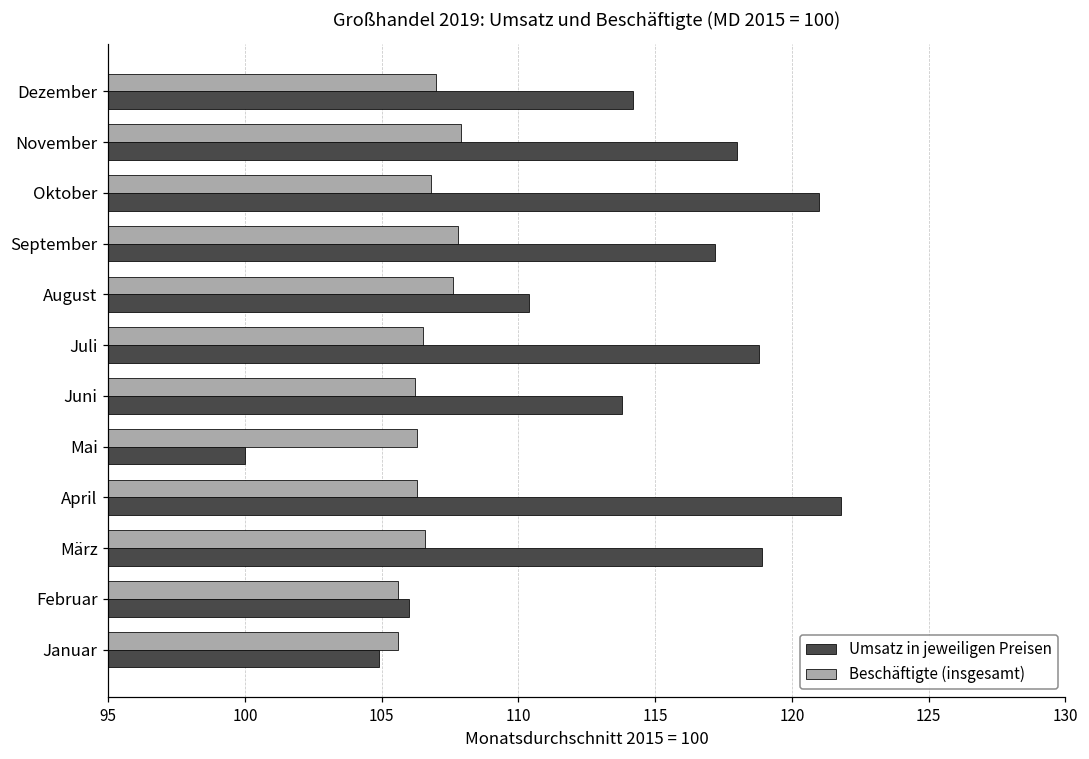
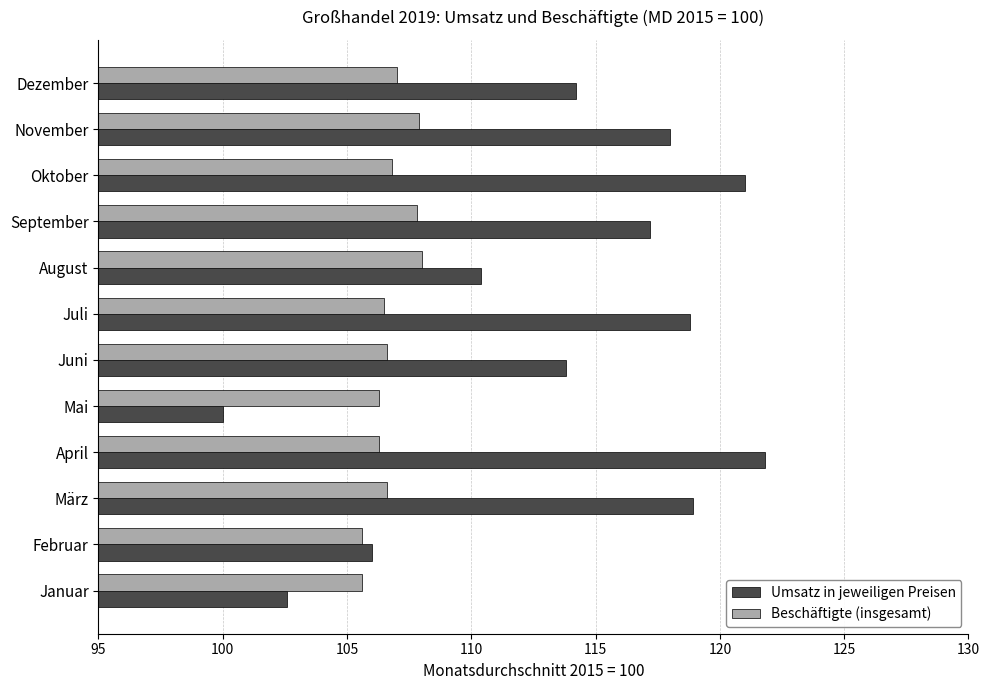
Beschäftigte (insgesamt), August: 107.6 -> 108.0
Beschäftigte (insgesamt), Juni: 106.2 -> 106.6
Umsatz in jeweiligen Preisen, Januar: 104.9 -> 102.6
